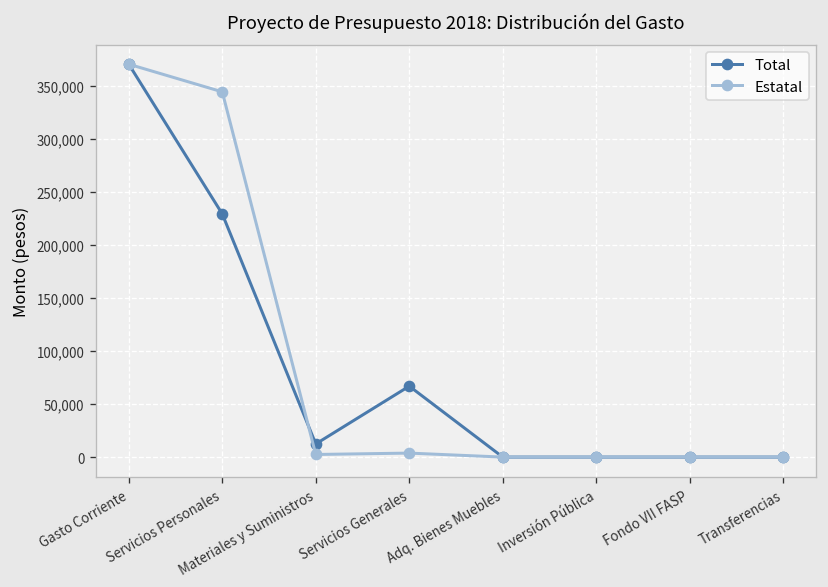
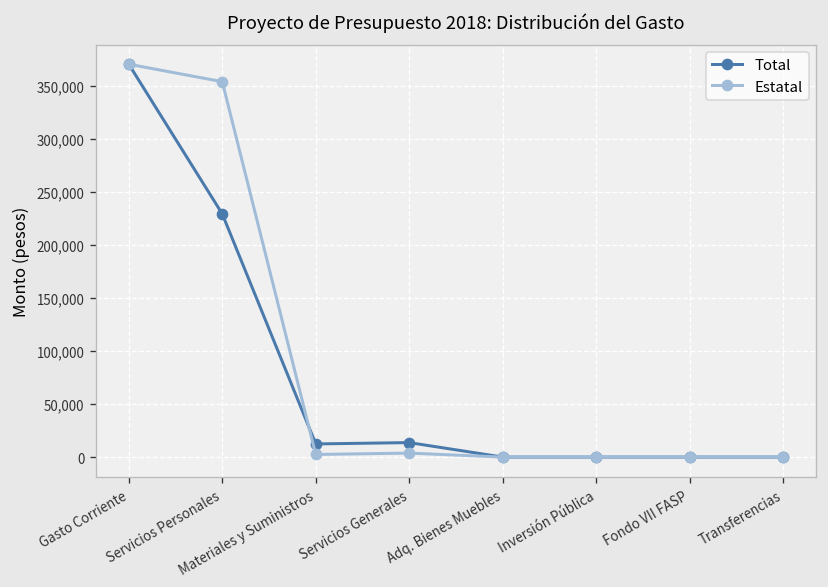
Estatal, Servicios Personales: 340,000 -> 350,000
Total, Servicios Generales: 70,000 -> 10,000
